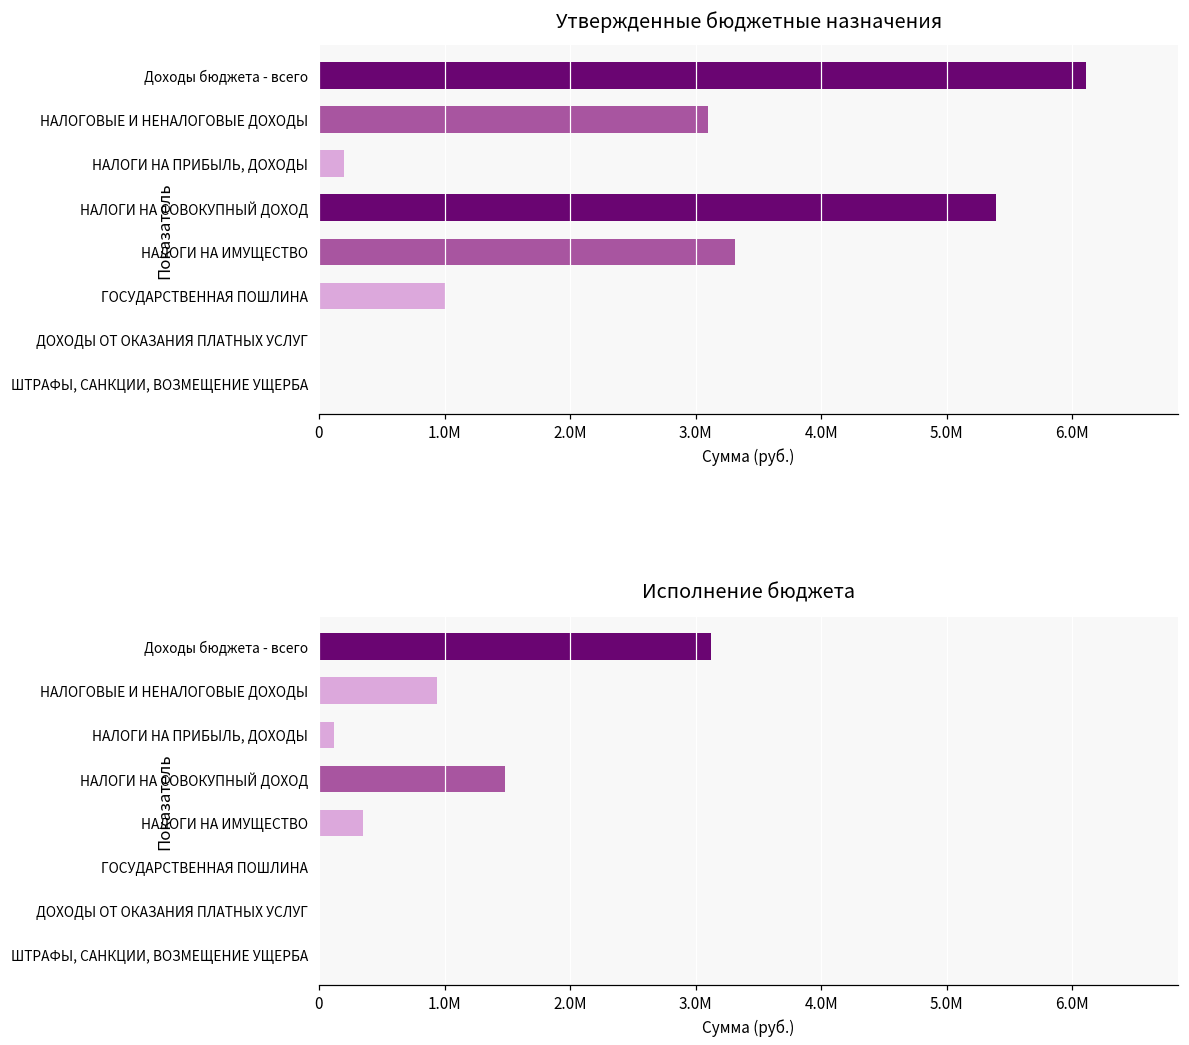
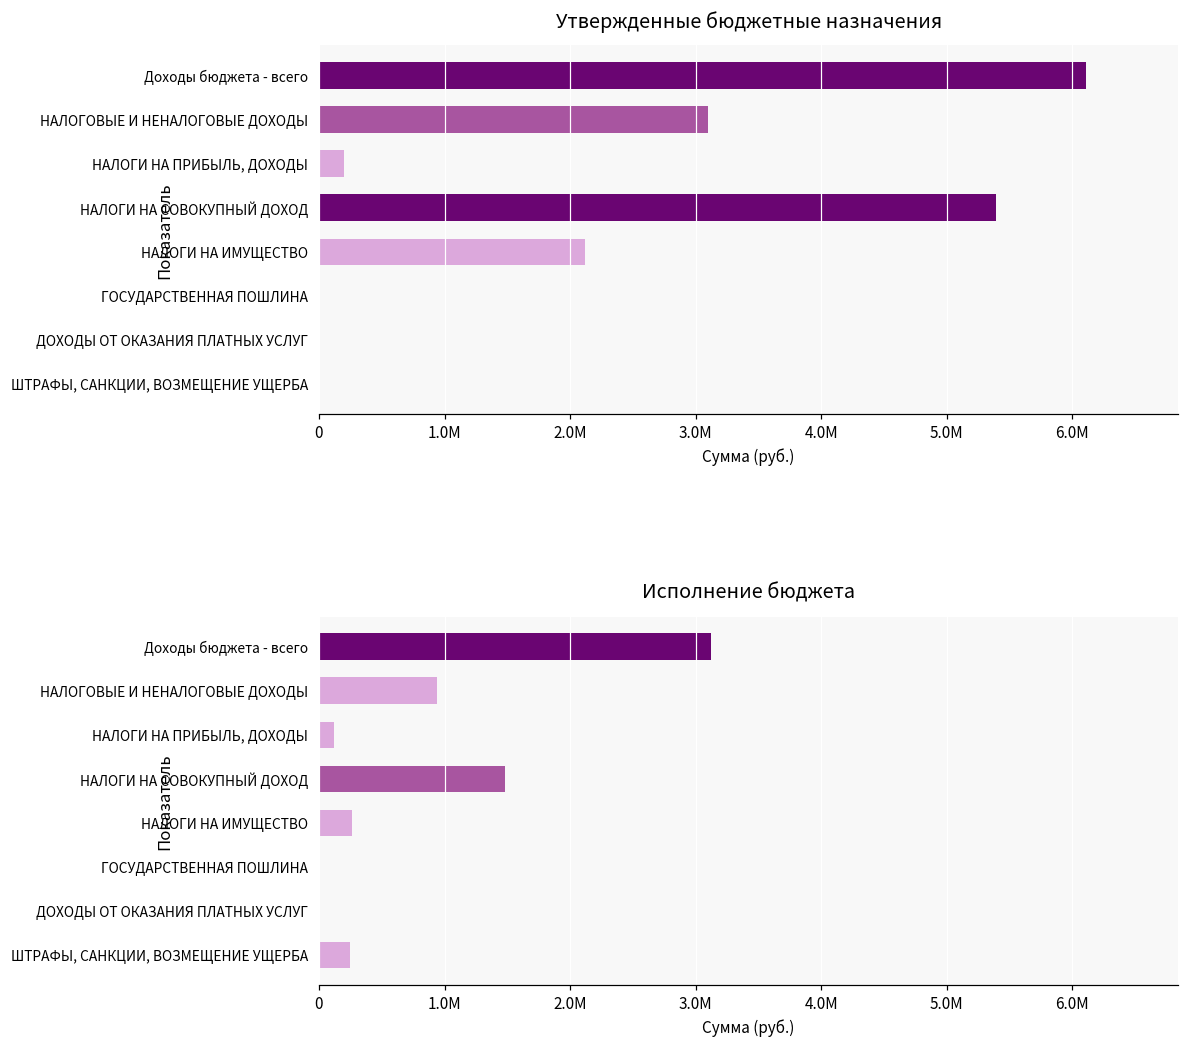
Утвержденные бюджетные назначения, НАЛОГИ НА ИМУЩЕСТВО: 3320000 -> 2120000
Утвержденные бюджетные назначения, ГОСУДАРСТВЕННАЯ ПОШЛИНА: 1000000 -> 0
Исполнение бюджета, НАЛОГИ НА ИМУЩЕСТВО: 350000 -> 260000
Исполнение бюджета, ШТРАФЫ, САНКЦИИ, ВОЗМЕЩЕНИЕ УЩЕРБА: 0 -> 240000
